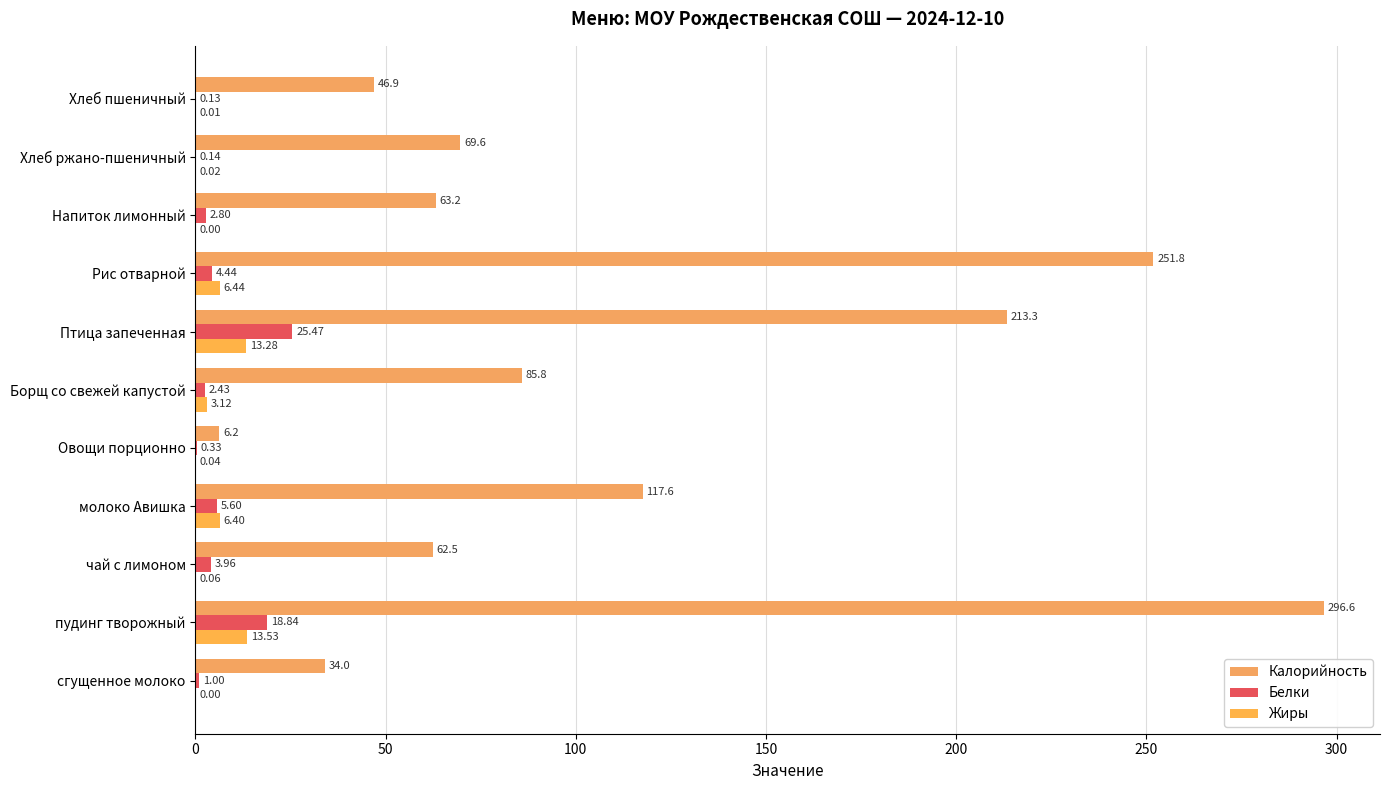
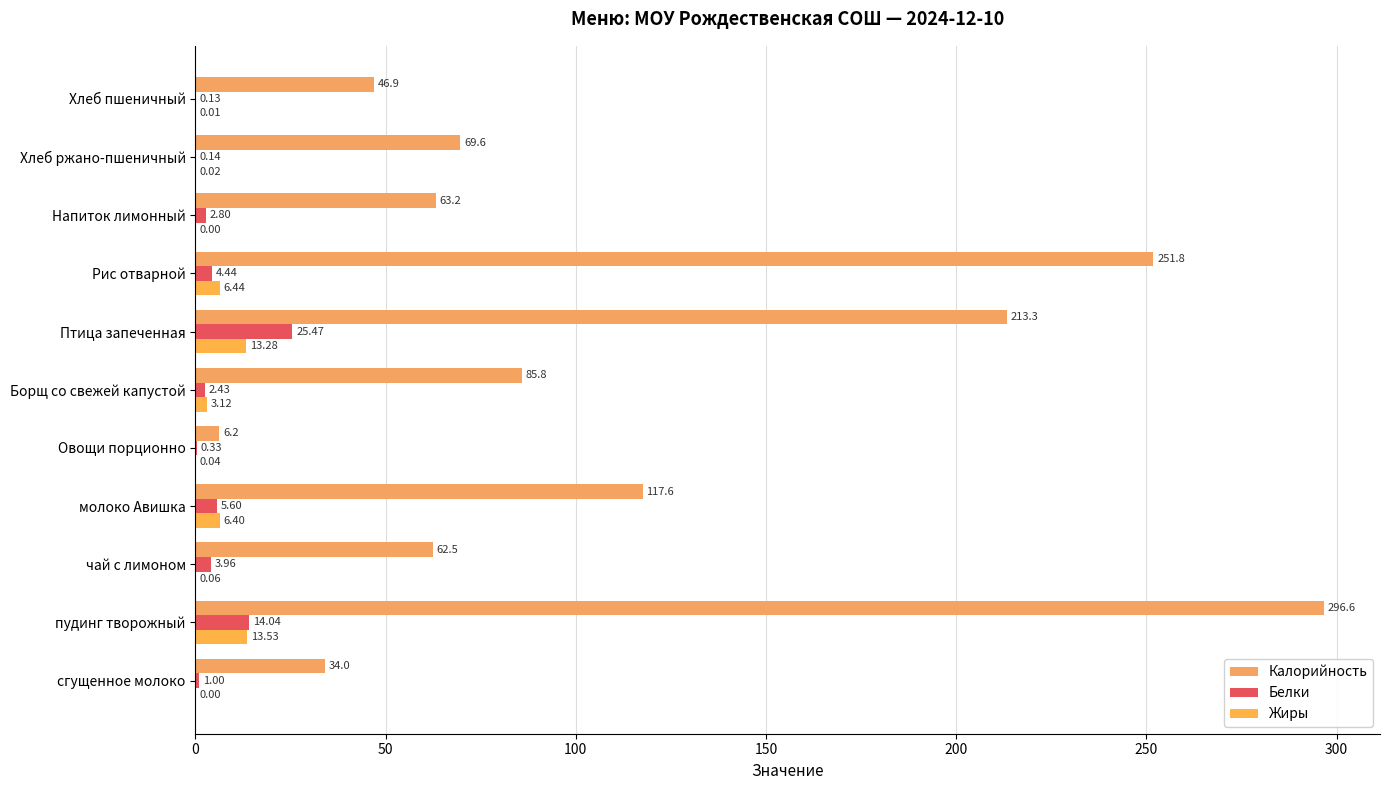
Белки, пудинг творожный: 18.84 -> 14.04
